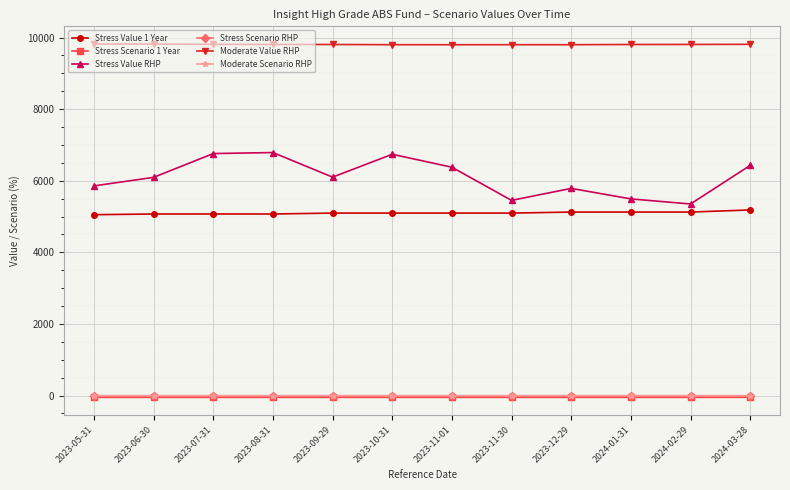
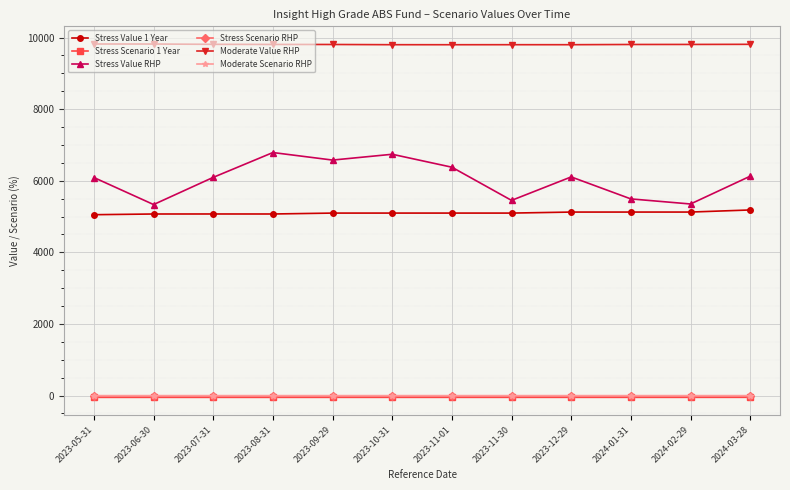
Stress Value RHP, 2023-05-31: 5900 -> 6100
Stress Value RHP, 2023-06-30: 6100 -> 5300
Stress Value RHP, 2023-07-31: 6800 -> 6100
Stress Value RHP, 2023-09-29: 6100 -> 6600
Stress Value RHP, 2023-12-29: 5800 -> 6100
Stress Value RHP, 2024-03-28: 6400 -> 6100
